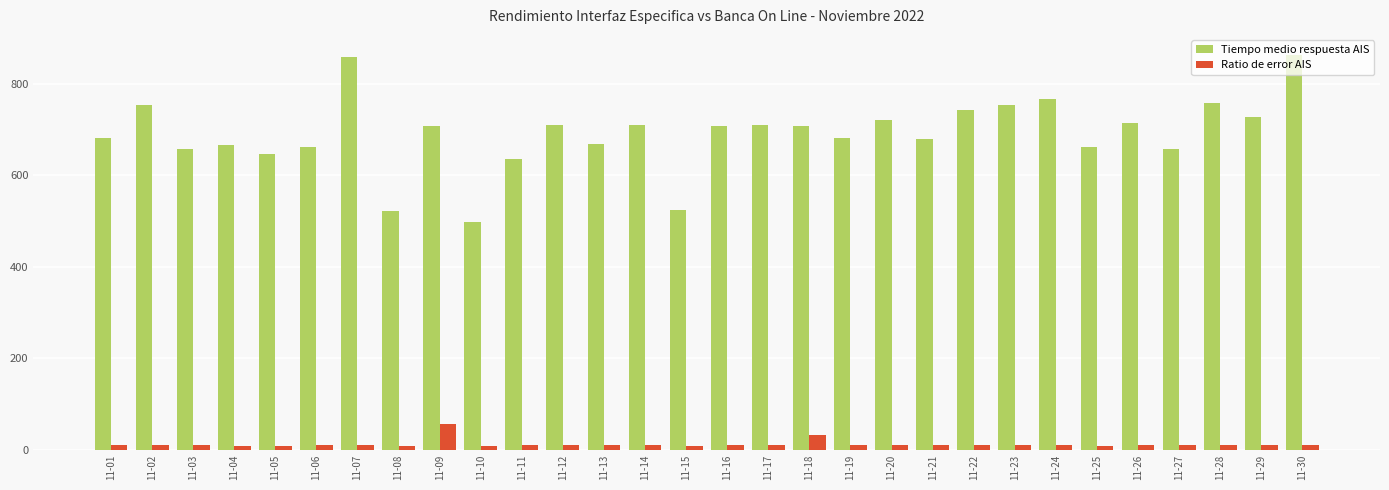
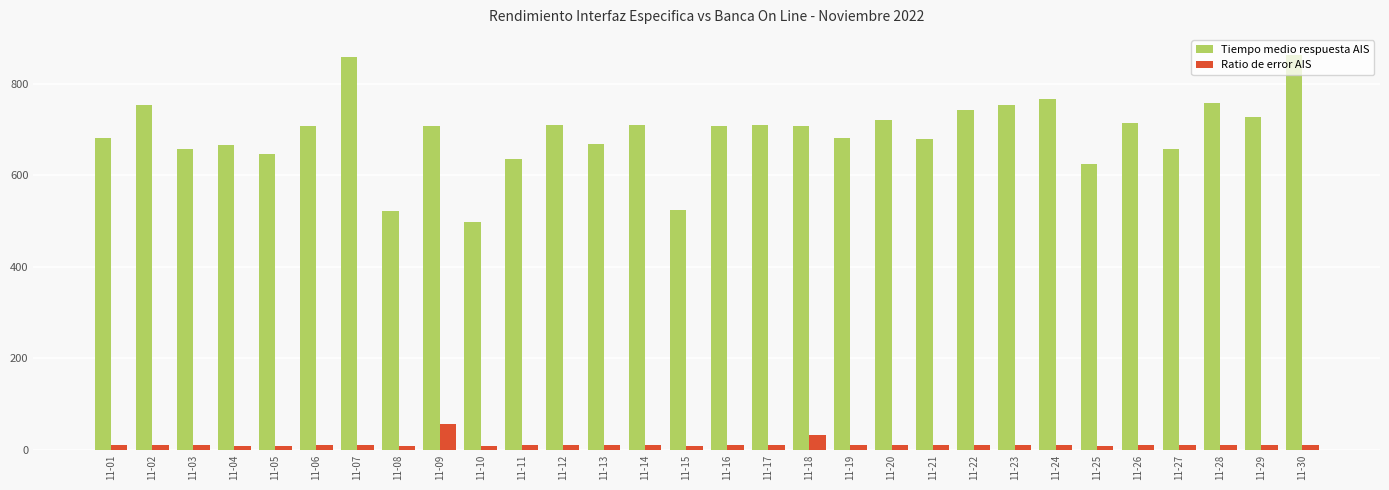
Tiempo medio respuesta AIS, 11-06: 660 -> 710
Tiempo medio respuesta AIS, 11-25: 660 -> 620
